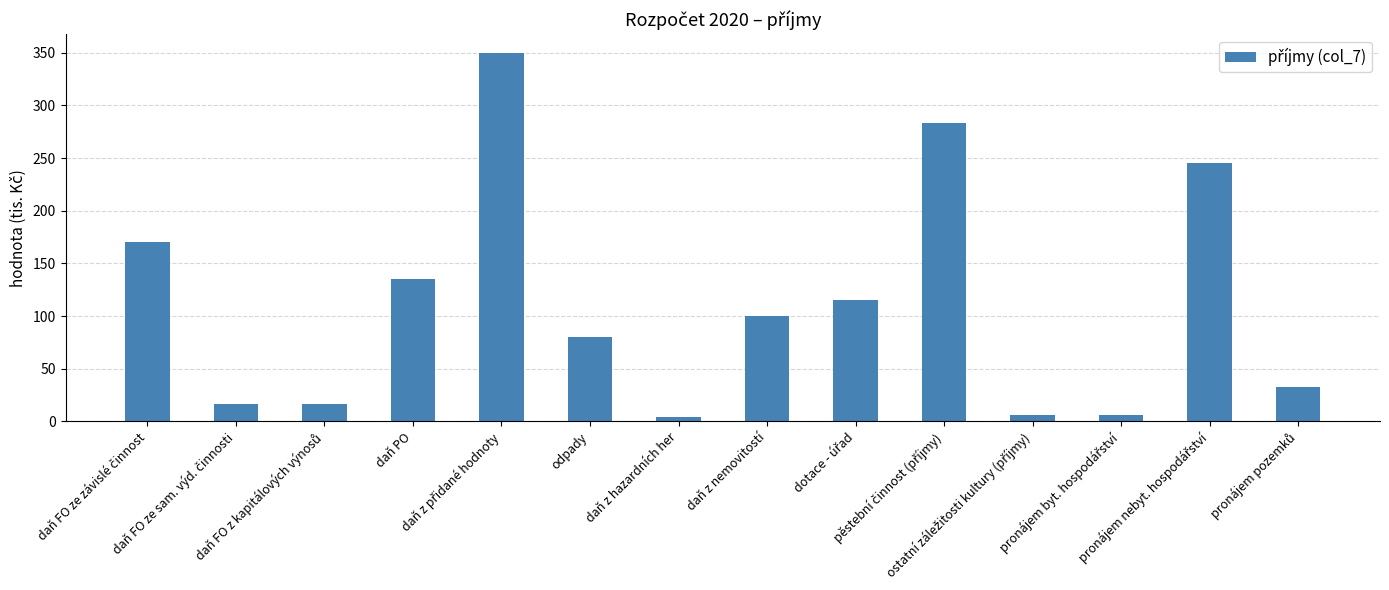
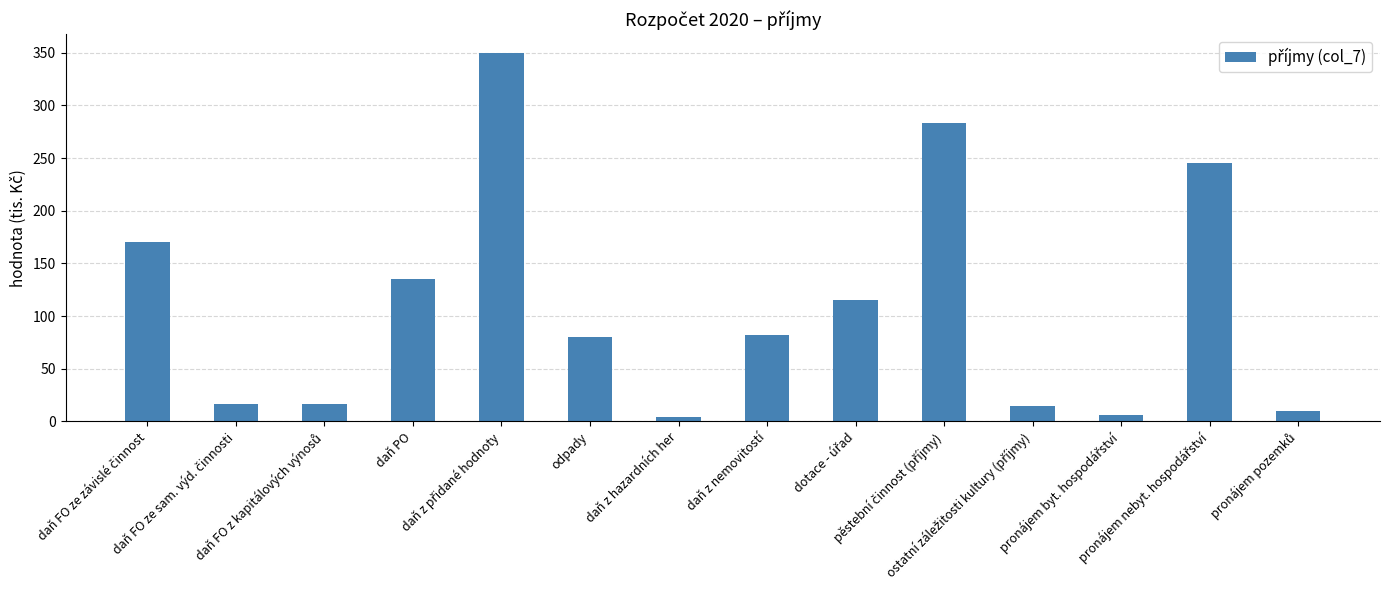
daň z nemovitostí: 100 -> 82
ostatní záležitosti kultury (příjmy): 6 -> 15
pronájem pozemků: 33 -> 10
